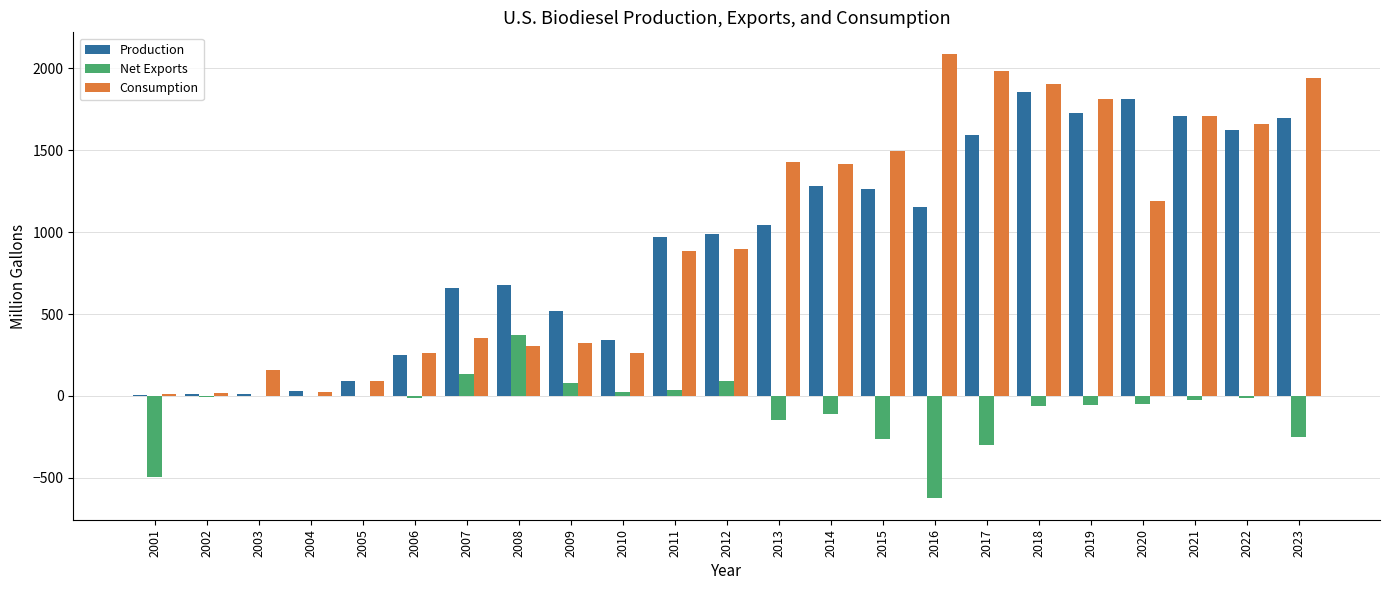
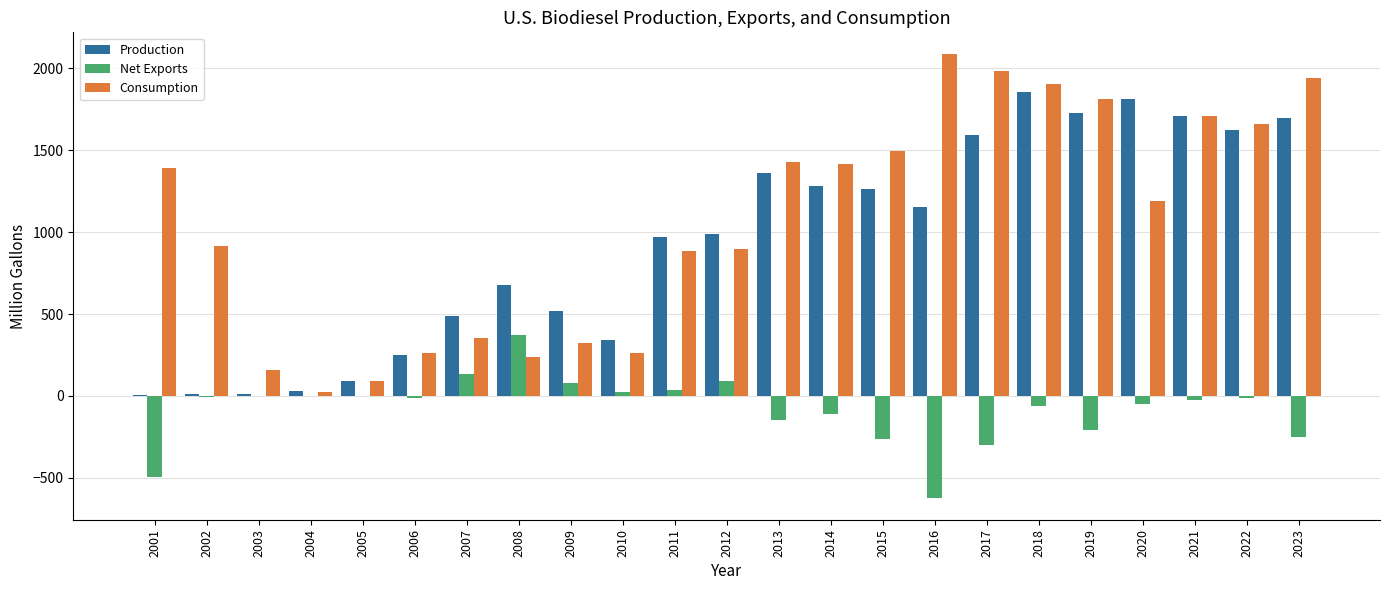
Consumption, 2001: 10 -> 1390
Consumption, 2002: 20 -> 920
Production, 2007: 660 -> 490
Consumption, 2008: 300 -> 240
Production, 2013: 1040 -> 1360
Net Exports, 2019: -60 -> -210
